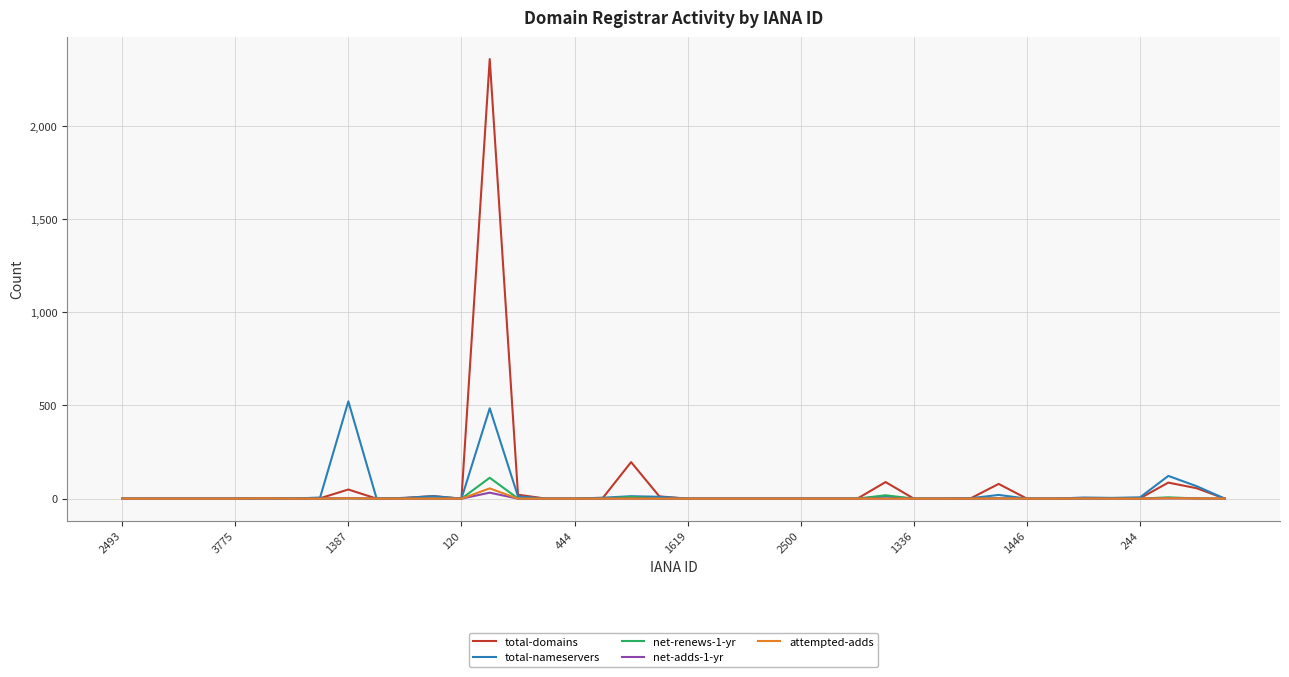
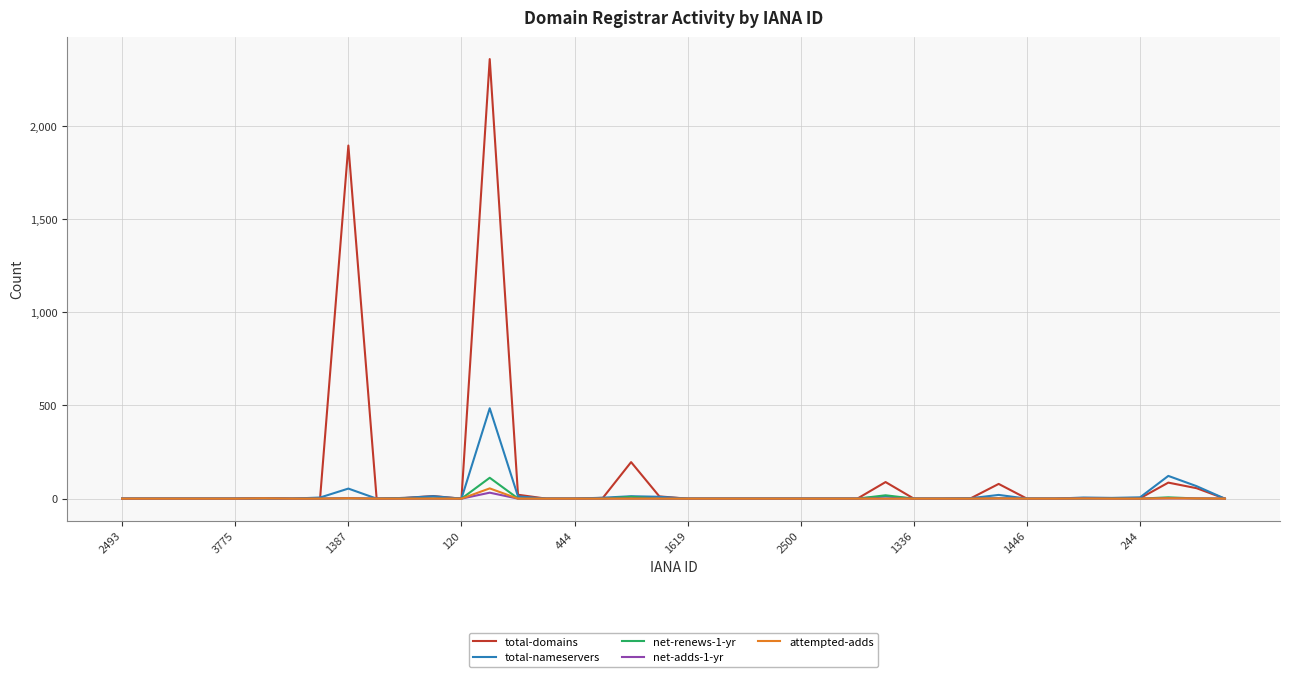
total-domains, 1387: 50 -> 1,900
total-nameservers, 1387: 520 -> 50
